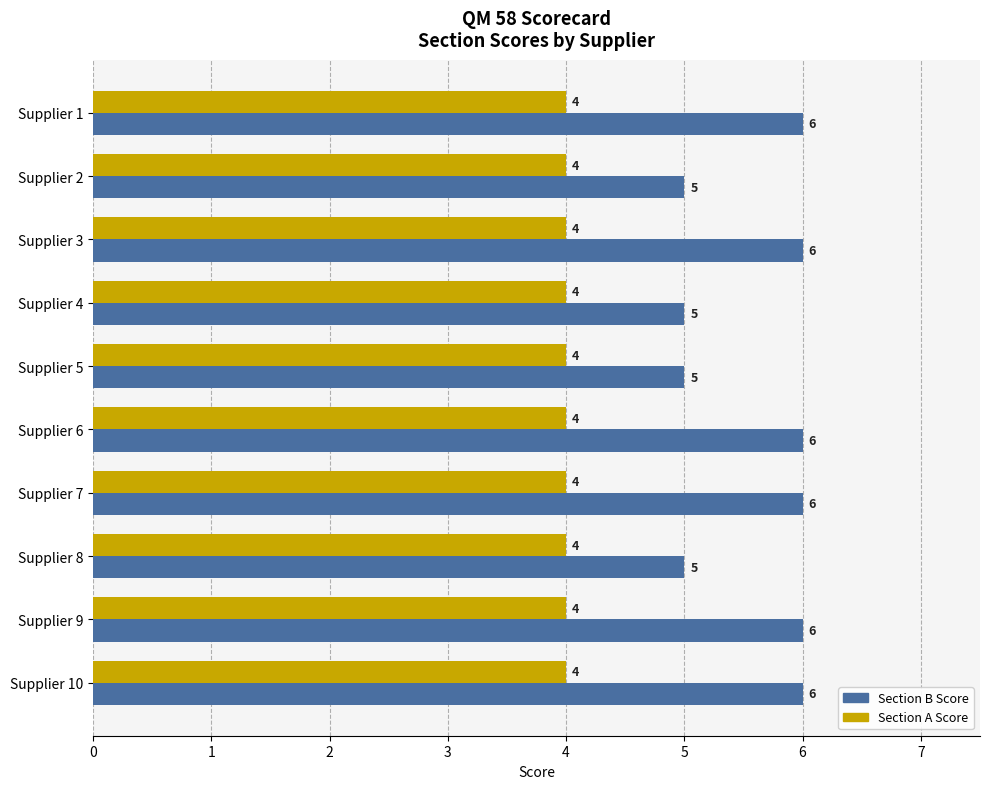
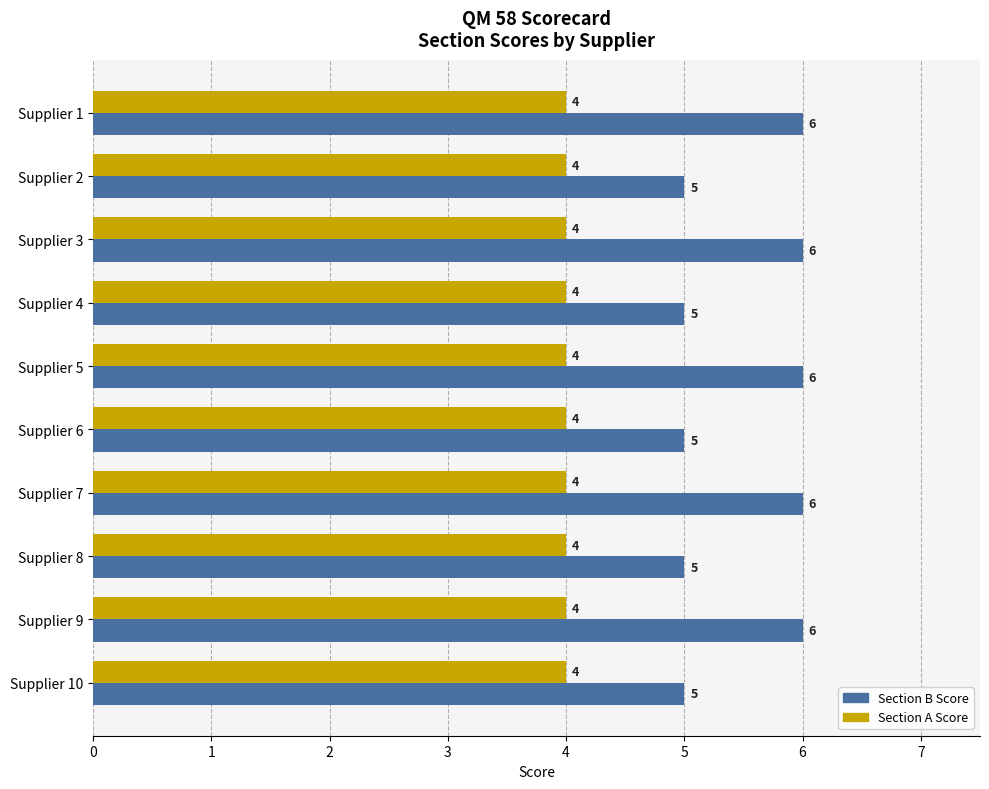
Section B Score, Supplier 5: 5 -> 6
Section B Score, Supplier 6: 6 -> 5
Section B Score, Supplier 10: 6 -> 5
